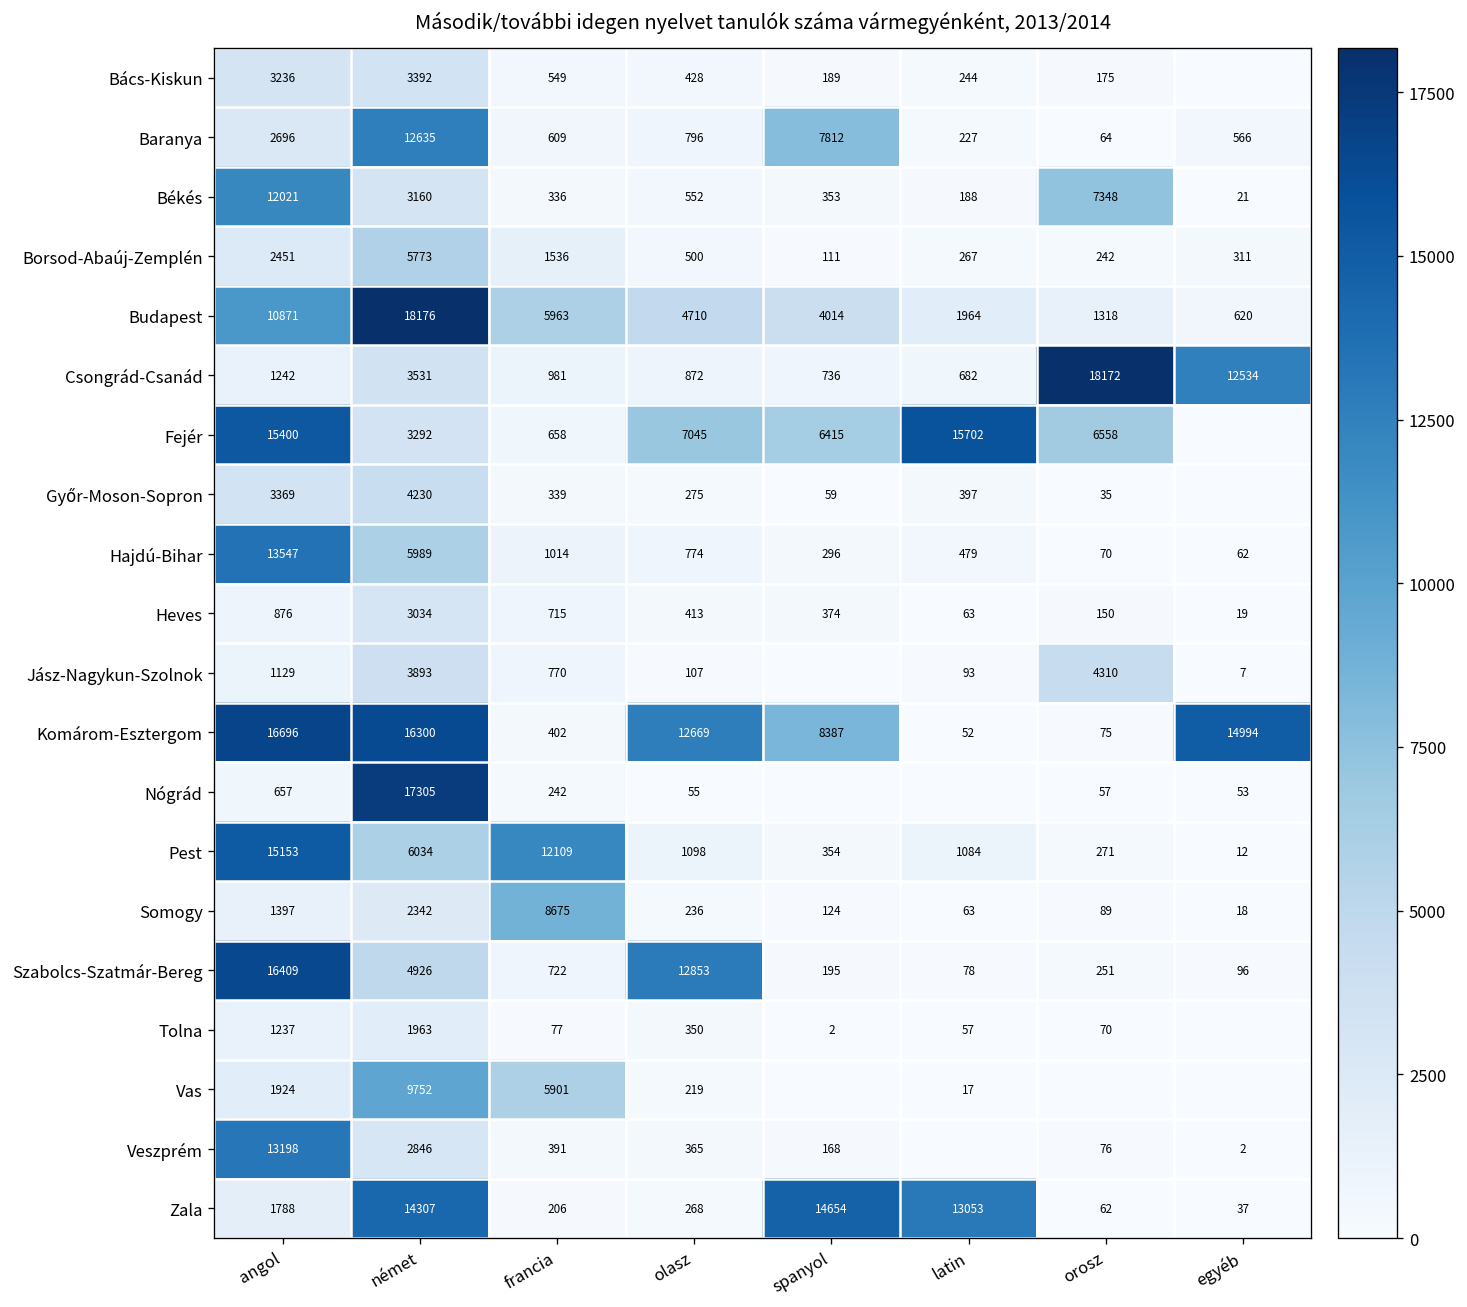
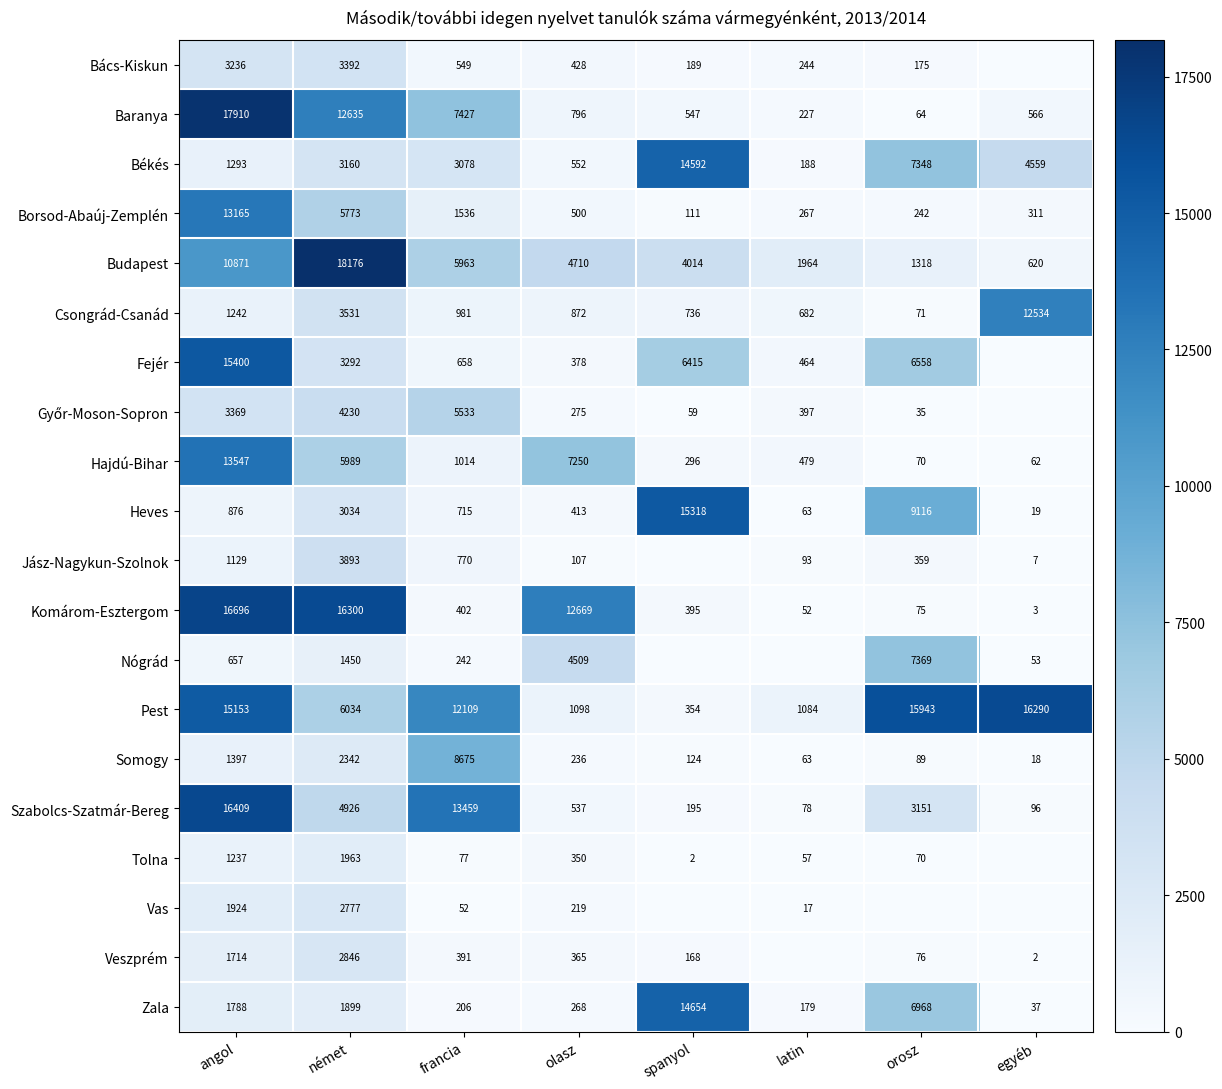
Baranya, angol: 2696 -> 17910
Baranya, francia: 609 -> 7427
Baranya, spanyol: 7812 -> 547
Békés, angol: 12021 -> 1293
Békés, francia: 336 -> 3078
Békés, spanyol: 353 -> 14592
Békés, egyéb: 21 -> 4559
Borsod-Abaúj-Zemplén, angol: 2451 -> 13165
Csongrád-Csanád, orosz: 18172 -> 71
Fejér, olasz: 7045 -> 378
Fejér, latin: 15702 -> 464
Győr-Moson-Sopron, francia: 339 -> 5533
Hajdú-Bihar, olasz: 774 -> 7250
Heves, spanyol: 374 -> 15318
Heves, orosz: 150 -> 9116
Jász-Nagykun-Szolnok, orosz: 4310 -> 359
Komárom-Esztergom, spanyol: 8387 -> 395
Komárom-Esztergom, egyéb: 14994 -> 3
Nógrád, német: 17305 -> 1450
Nógrád, olasz: 55 -> 4509
Nógrád, orosz: 57 -> 7369
Pest, orosz: 271 -> 15943
Pest, egyéb: 12 -> 16290
Szabolcs-Szatmár-Bereg, francia: 722 -> 13459
Szabolcs-Szatmár-Bereg, olasz: 12853 -> 537
Szabolcs-Szatmár-Bereg, orosz: 251 -> 3151
Vas, német: 9752 -> 2777
Vas, francia: 5901 -> 52
Veszprém, angol: 13198 -> 1714
Zala, német: 14307 -> 1899
Zala, latin: 13053 -> 179
Zala, orosz: 62 -> 6968
